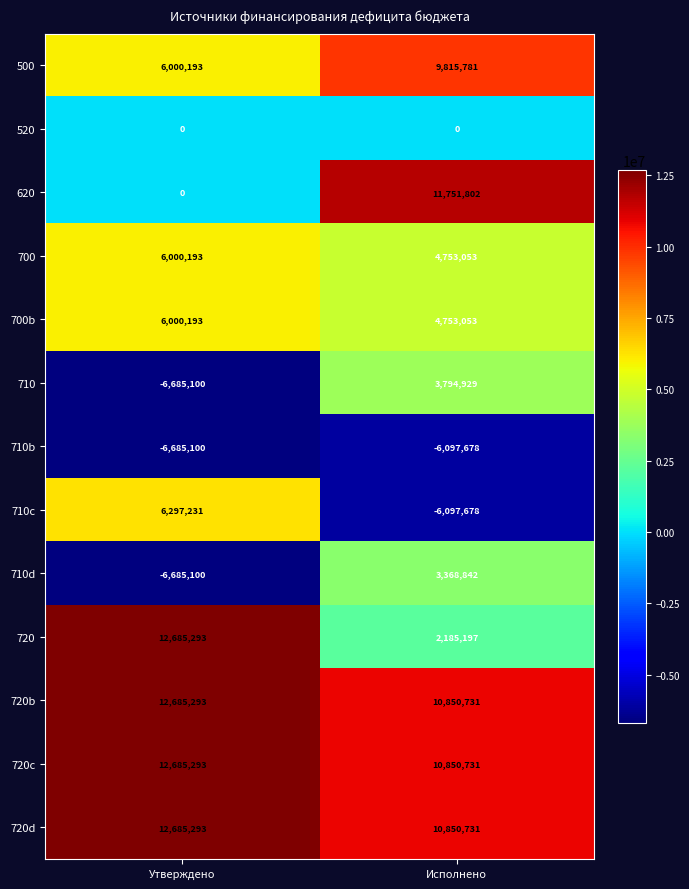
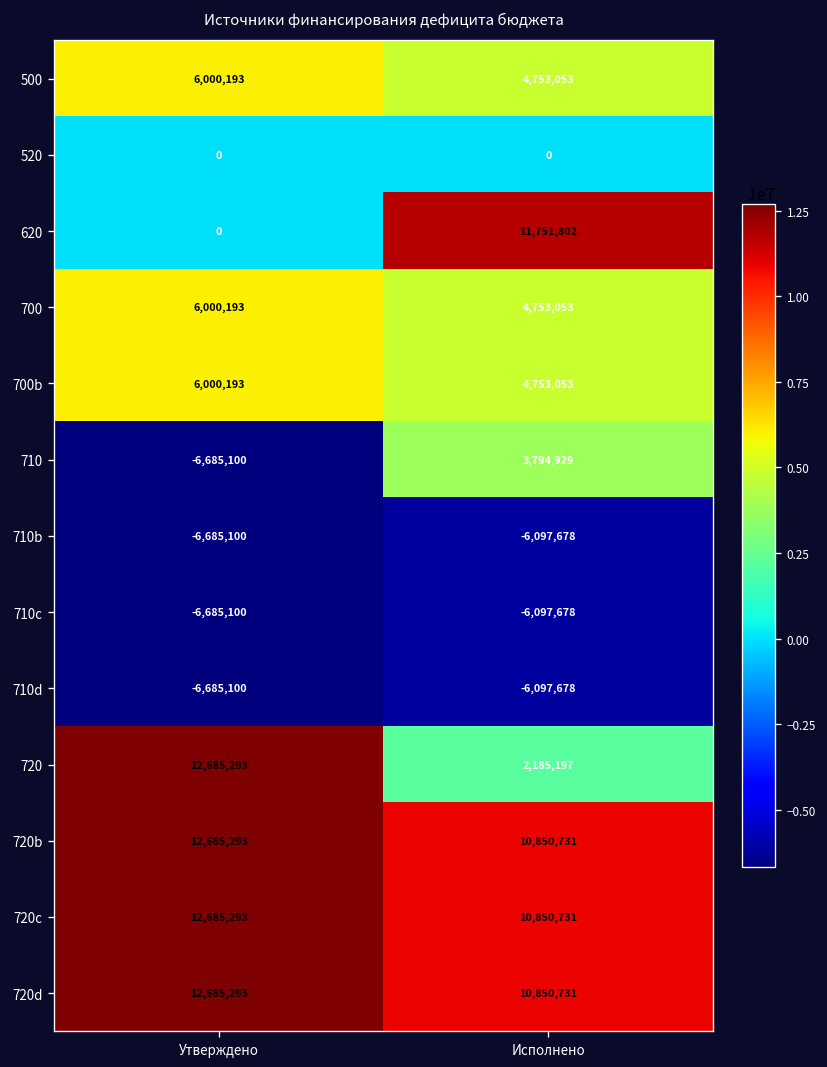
500, Исполнено: 9,815,781 -> 4,753,053
710c, Утверждено: 6,297,231 -> -6,685,100
710d, Исполнено: 3,368,842 -> -6,097,678
